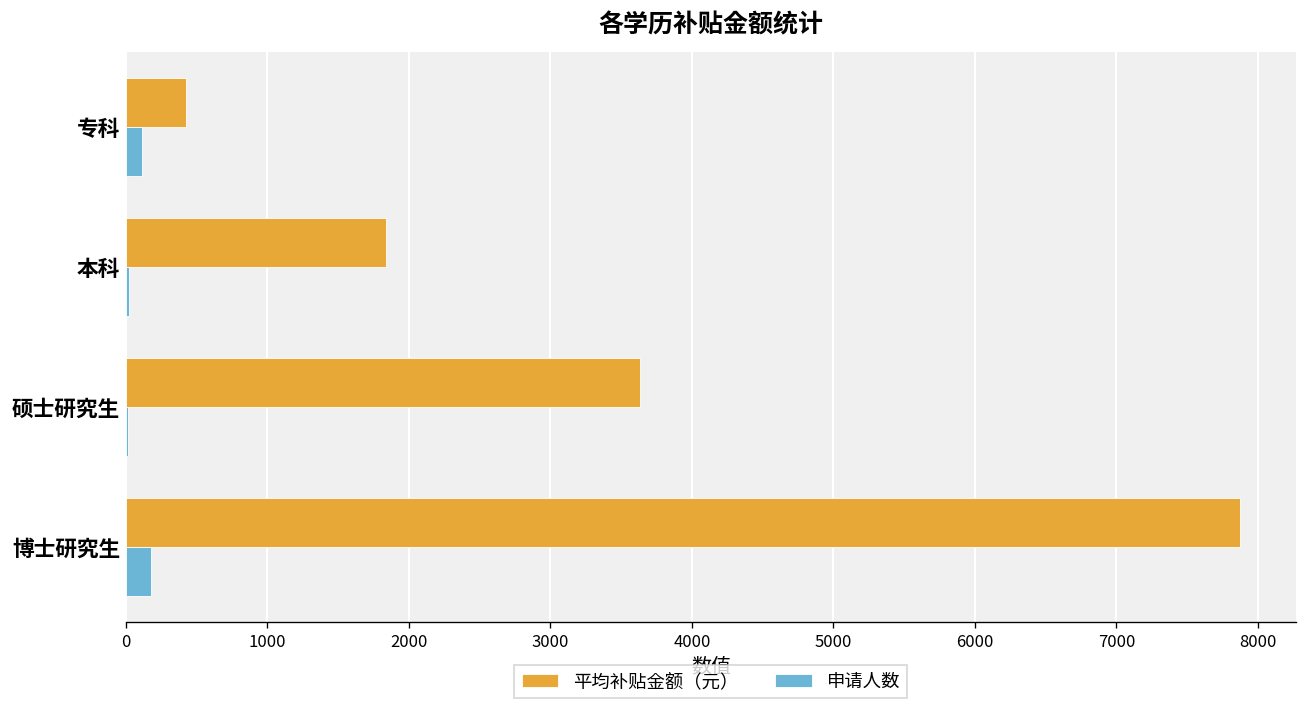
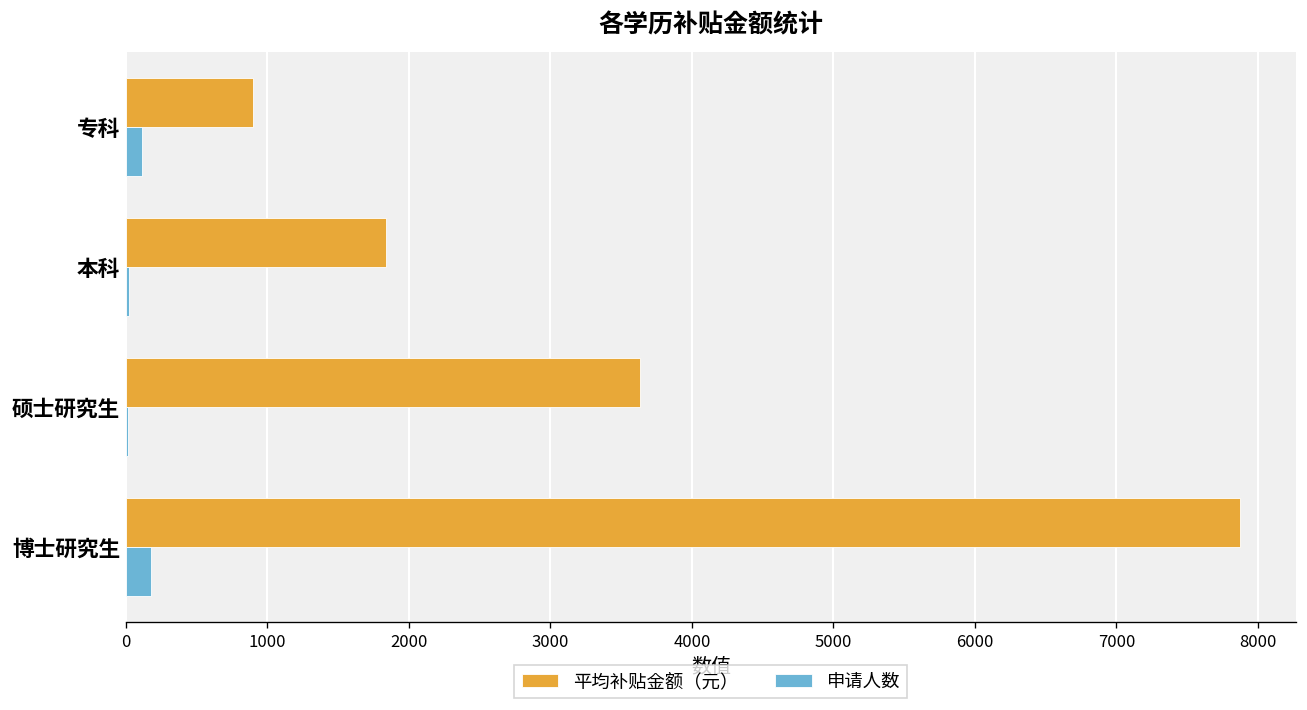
平均补贴金额（元）, 专科: 430 -> 900
